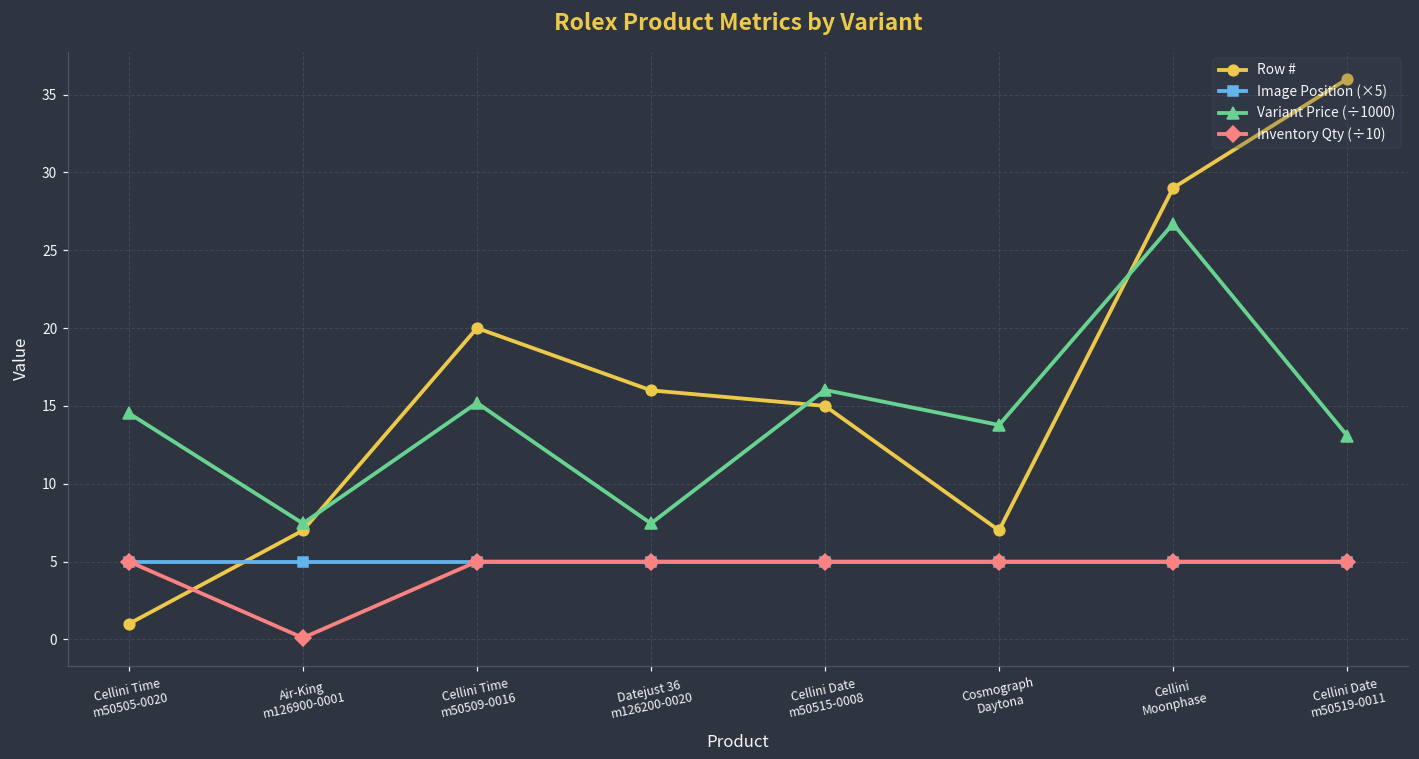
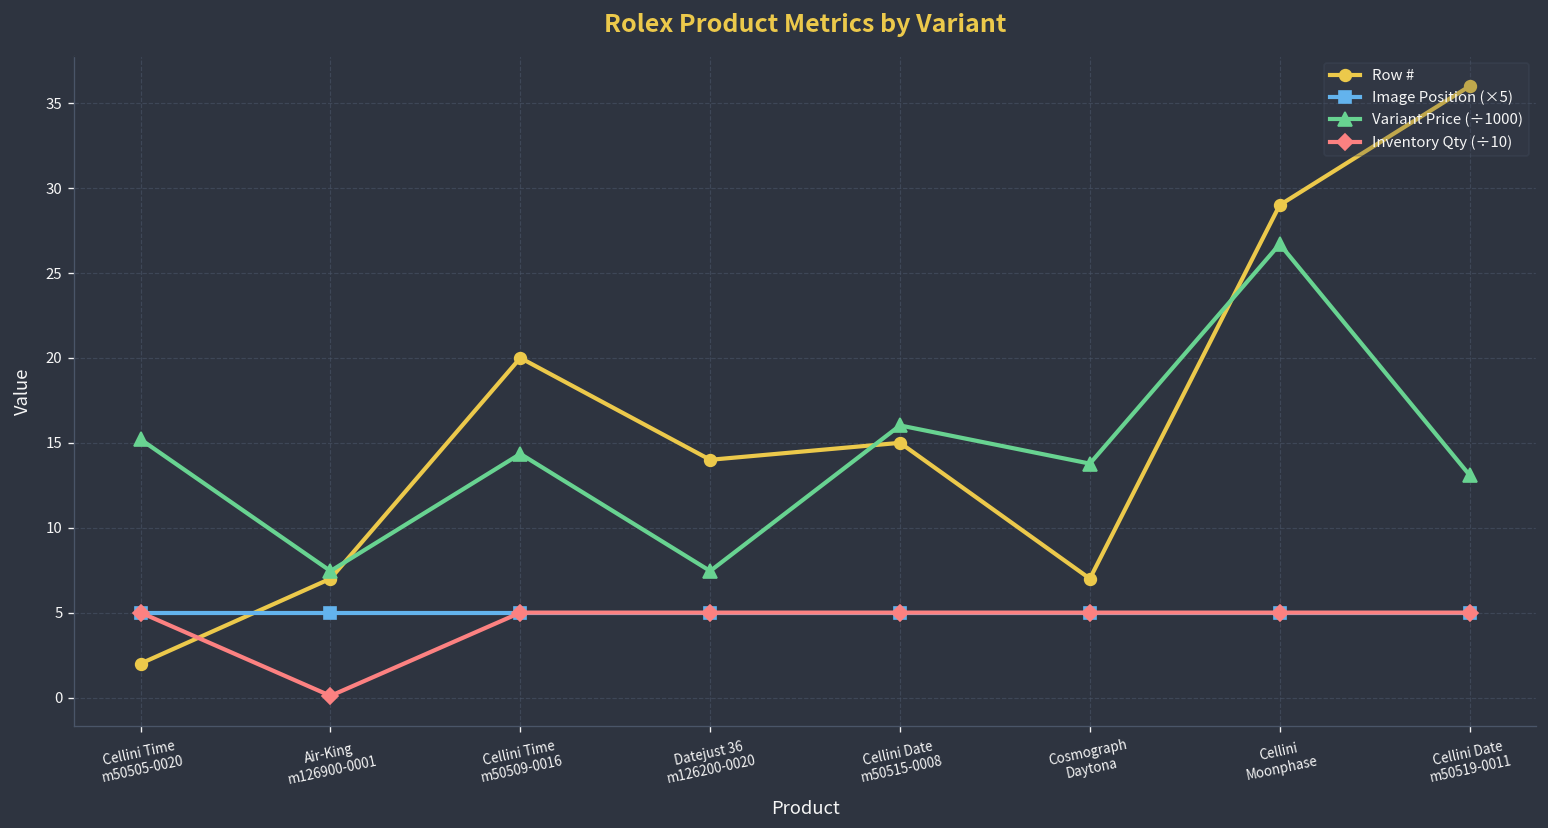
Row #, Cellini Time m50505-0020: 1 -> 2
Variant Price (÷1000), Cellini Time m50505-0020: 14.5 -> 15.2
Variant Price (÷1000), Cellini Time m50509-0016: 15.2 -> 14.4
Row #, Datejust 36 m126200-0020: 16 -> 14
